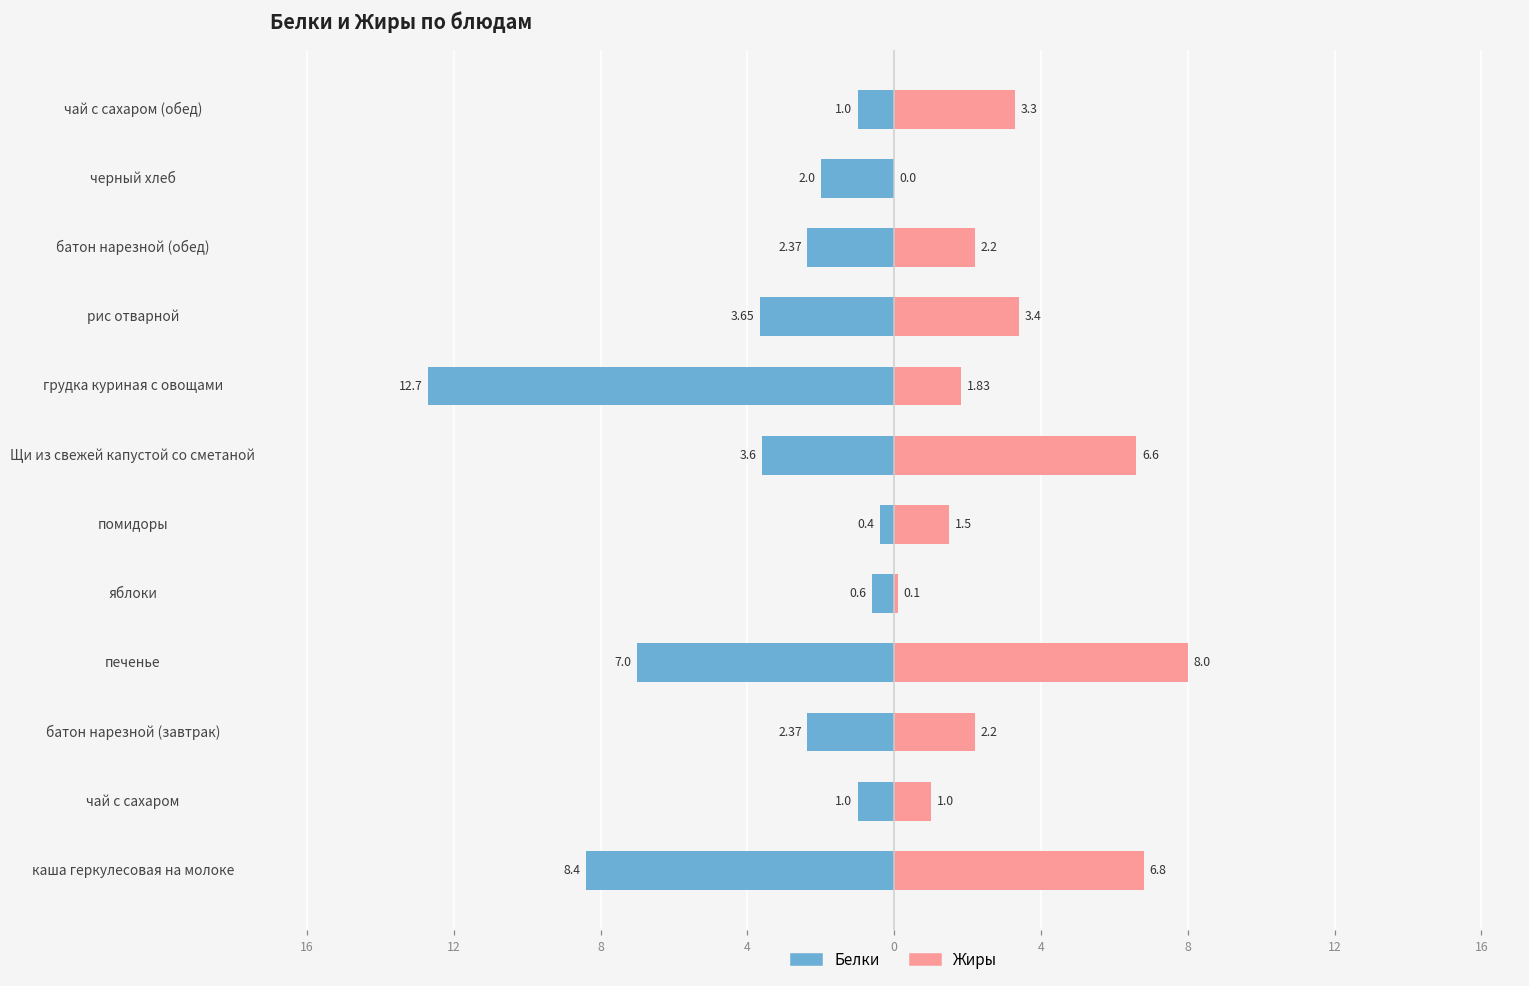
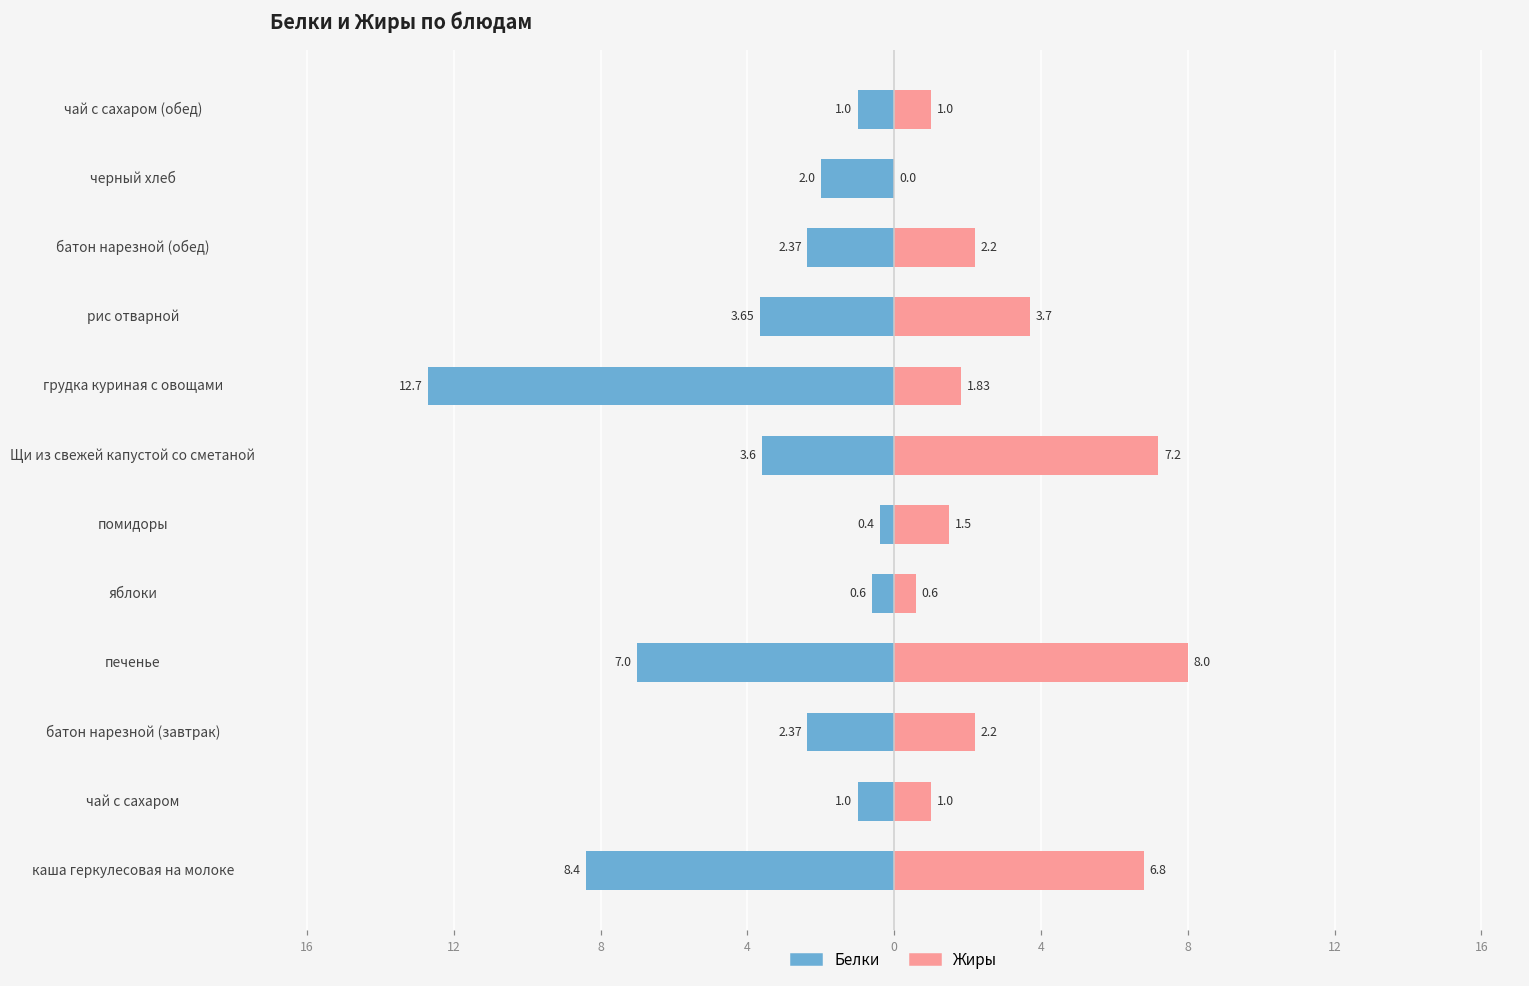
Жиры, чай с сахаром (обед): 3.3 -> 1.0
Жиры, рис отварной: 3.4 -> 3.7
Жиры, Щи из свежей капустой со сметаной: 6.6 -> 7.2
Жиры, яблоки: 0.1 -> 0.6
